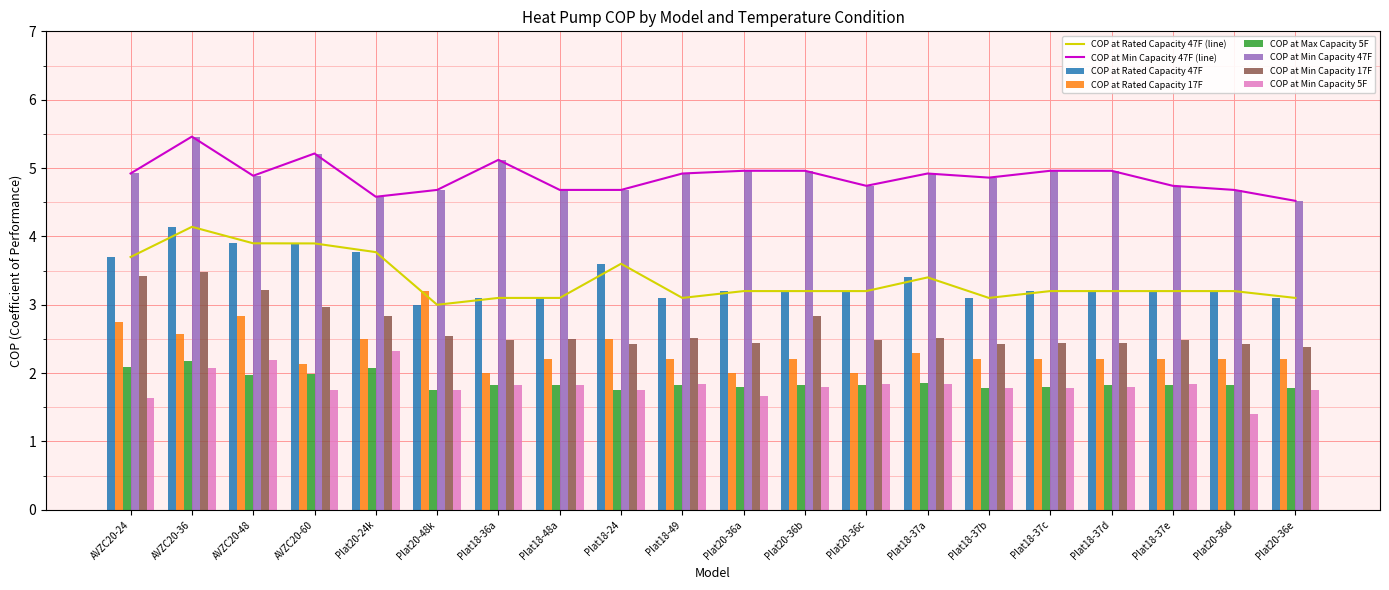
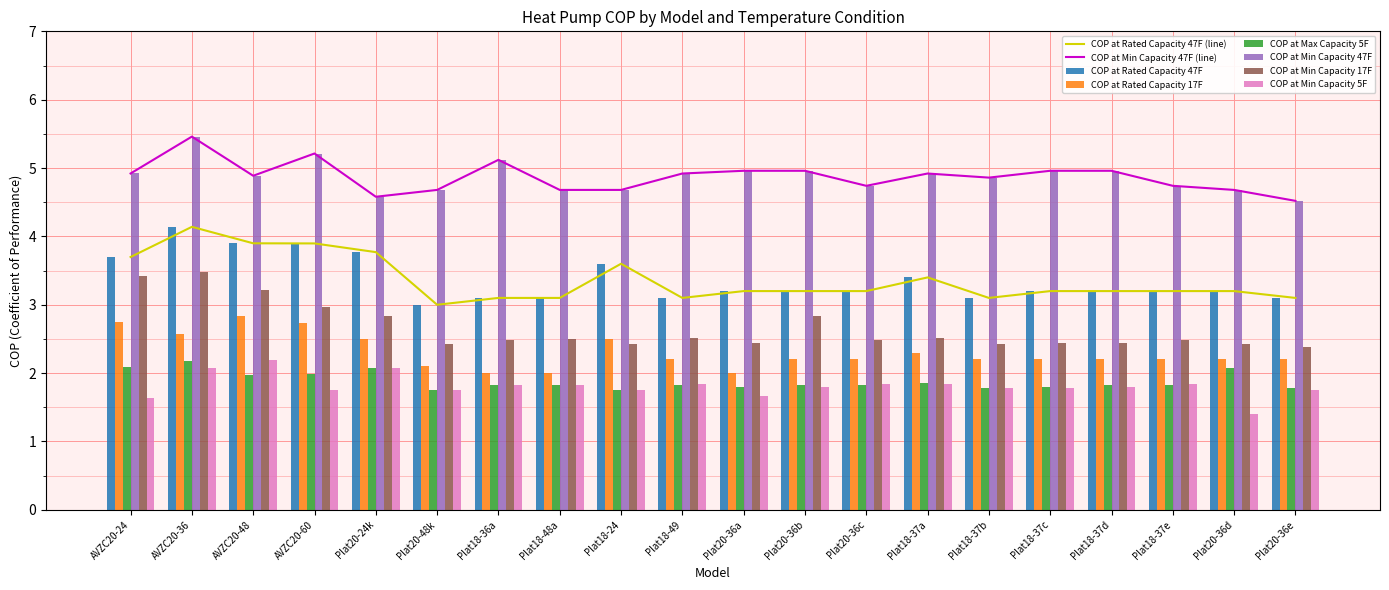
COP at Rated Capacity 17F, AVZC20-60: 2.1 -> 2.7
COP at Min Capacity 5F, Plat20-24k: 2.3 -> 2.1
COP at Rated Capacity 17F, Plat20-48k: 3.2 -> 2.1
COP at Min Capacity 17F, Plat20-48k: 2.6 -> 2.4
COP at Rated Capacity 17F, Plat18-48a: 2.2 -> 2.0
COP at Rated Capacity 17F, Plat20-36c: 2.0 -> 2.2
COP at Max Capacity 5F, Plat20-36d: 1.8 -> 2.1
